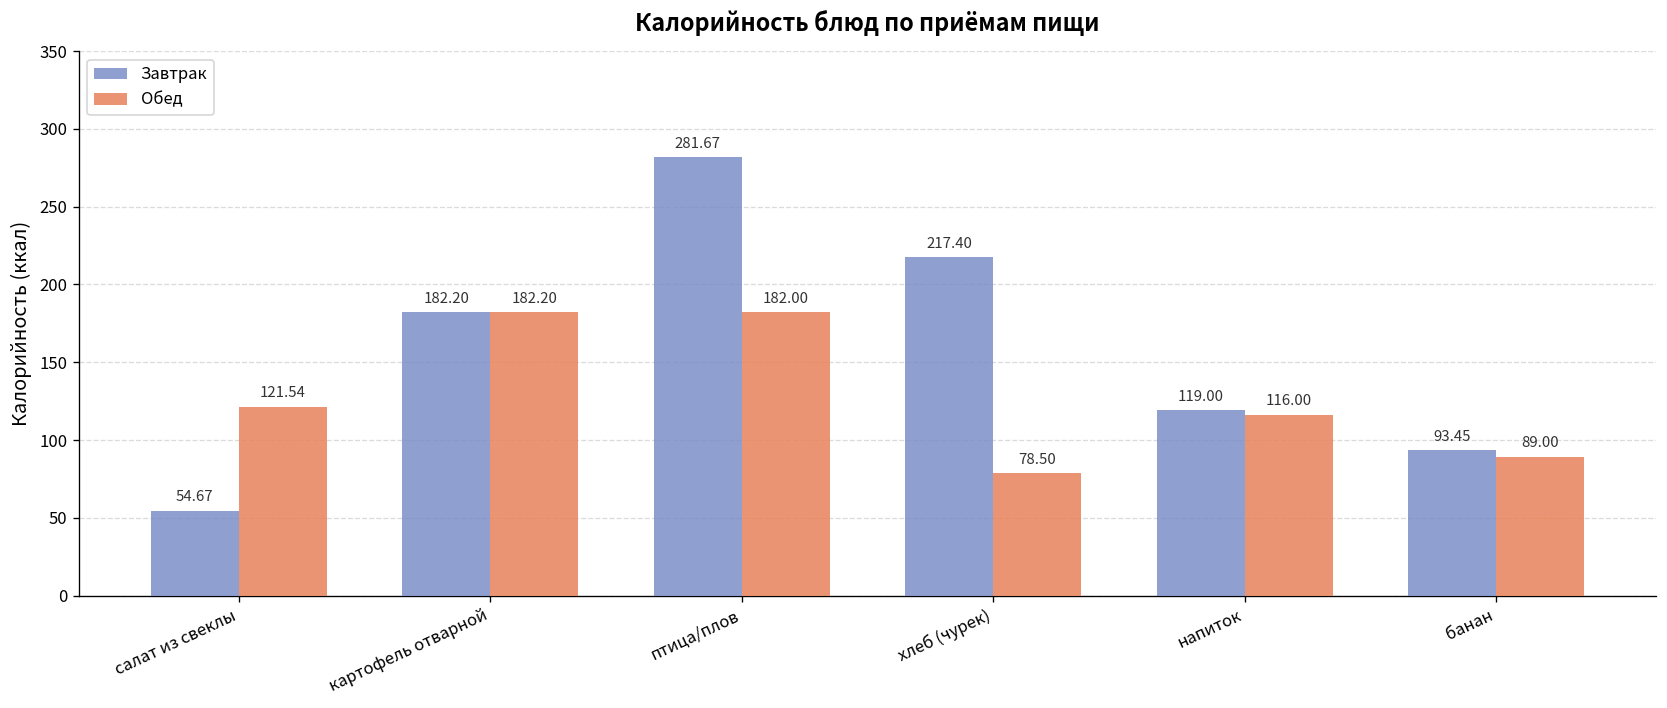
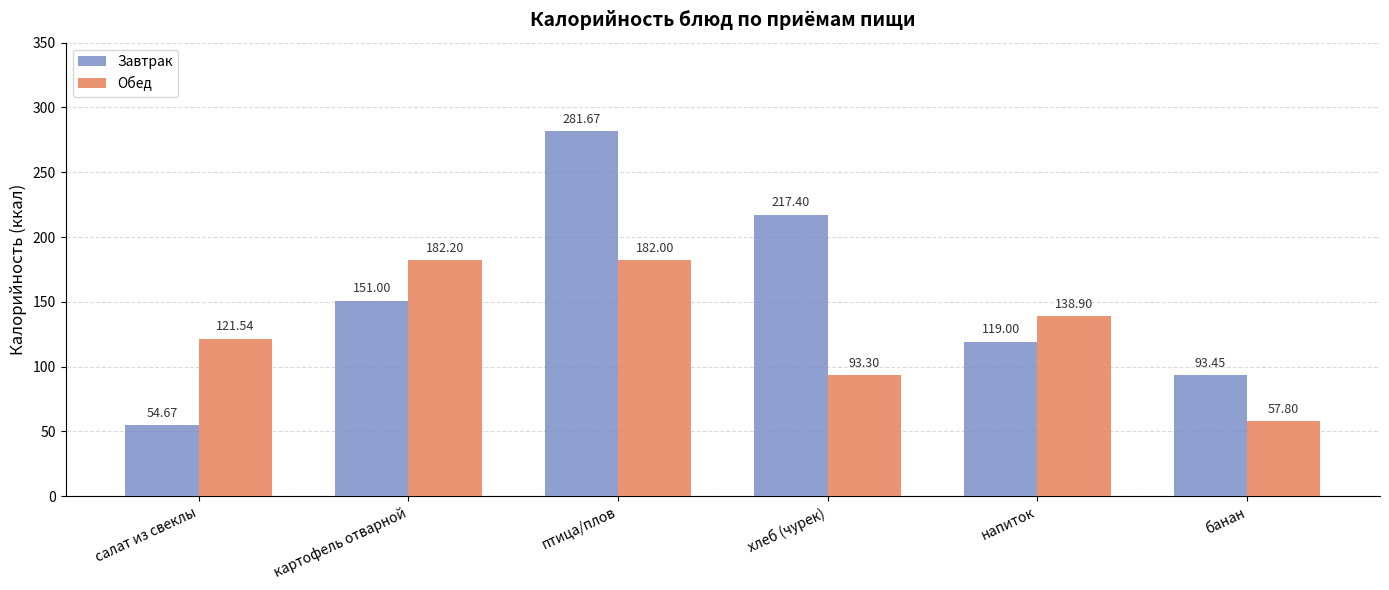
Завтрак, картофель отварной: 182.20 -> 151.00
Обед, хлеб (чурек): 78.50 -> 93.30
Обед, напиток: 116.00 -> 138.90
Обед, банан: 89.00 -> 57.80
